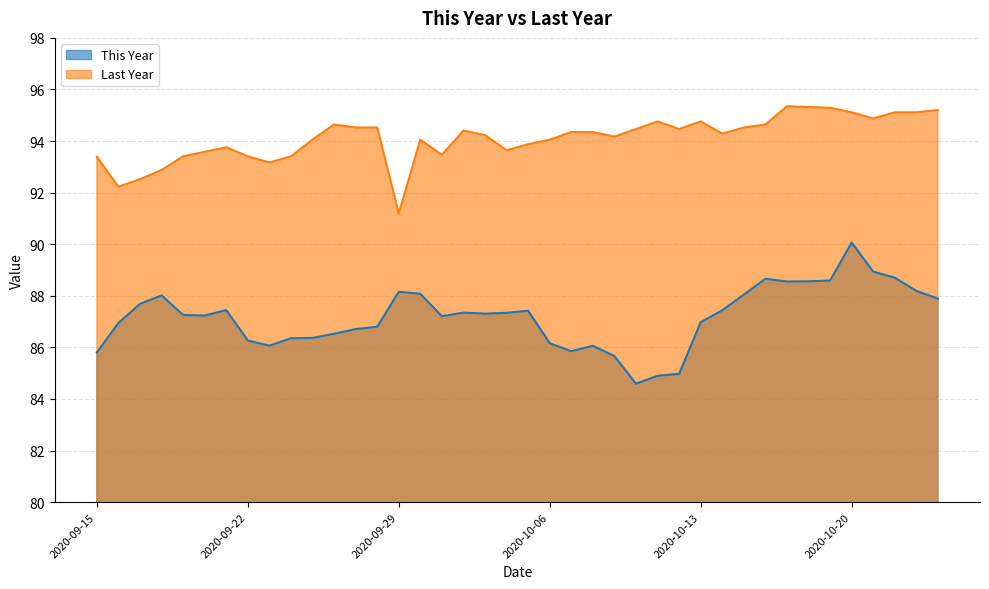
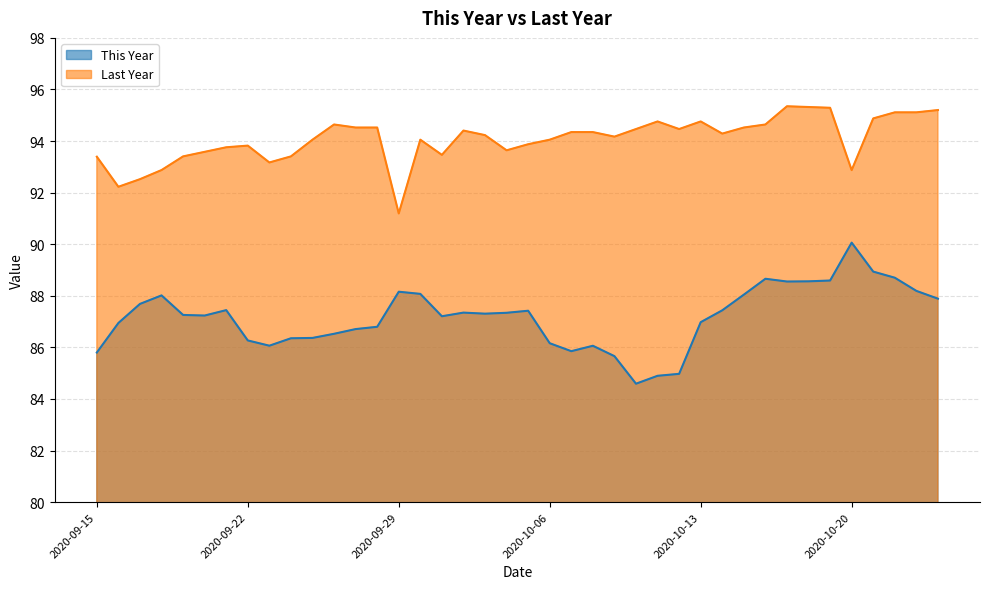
Last Year, 2020-09-22: 93.4 -> 93.8
Last Year, 2020-10-20: 95.1 -> 92.9
